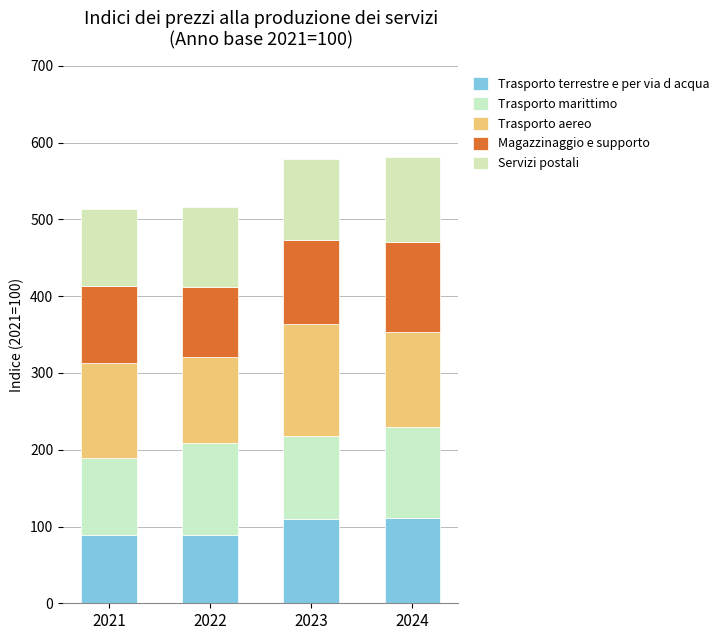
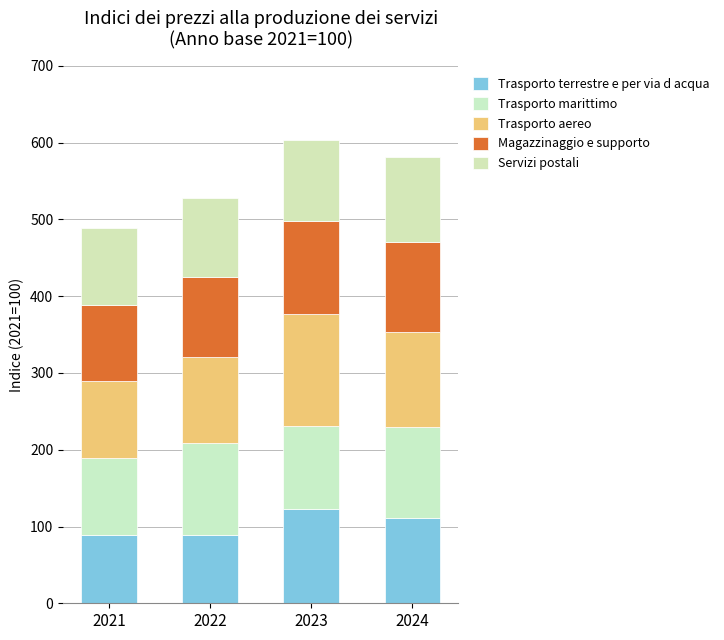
Trasporto aereo, 2021: 120 -> 100
Magazzinaggio e supporto, 2022: 90 -> 100
Trasporto terrestre e per via d acqua, 2023: 110 -> 120
Magazzinaggio e supporto, 2023: 110 -> 120
